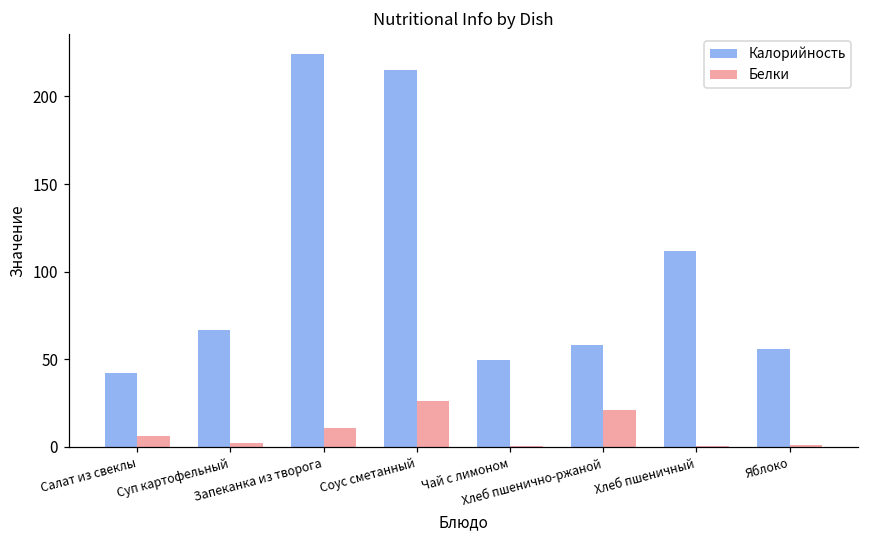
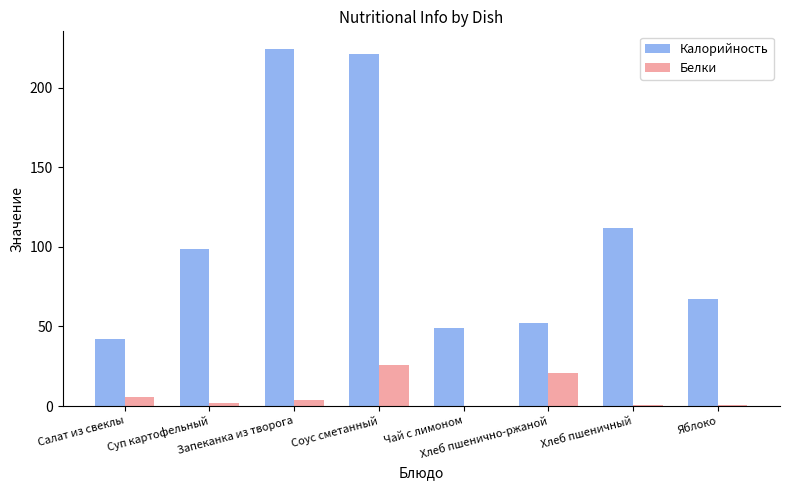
Калорийность, Суп картофельный: 66 -> 99
Белки, Запеканка из творога: 11 -> 4
Калорийность, Соус сметанный: 215 -> 221
Калорийность, Хлеб пшенично-ржаной: 58 -> 52
Калорийность, Яблоко: 56 -> 67
